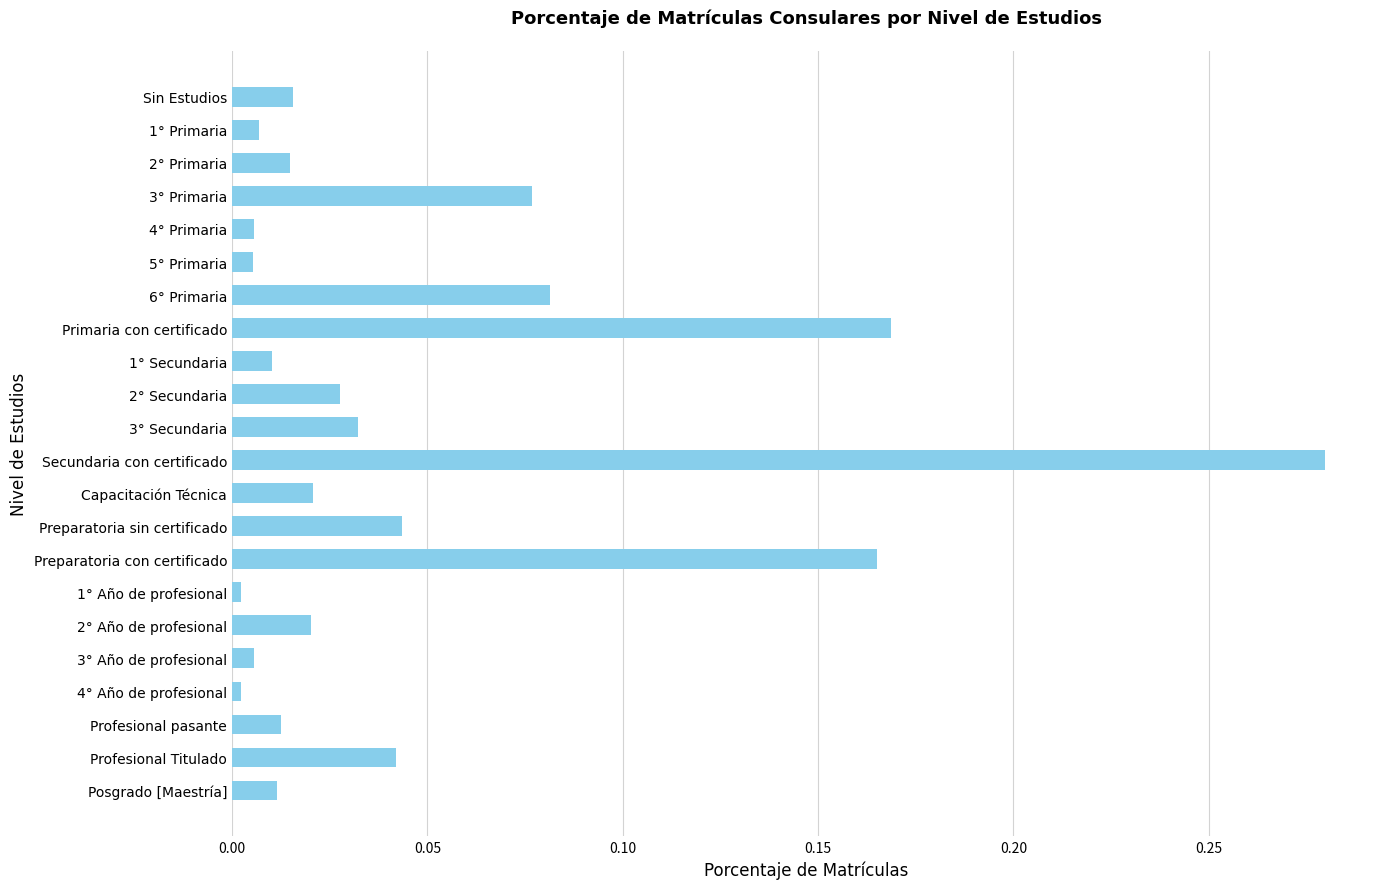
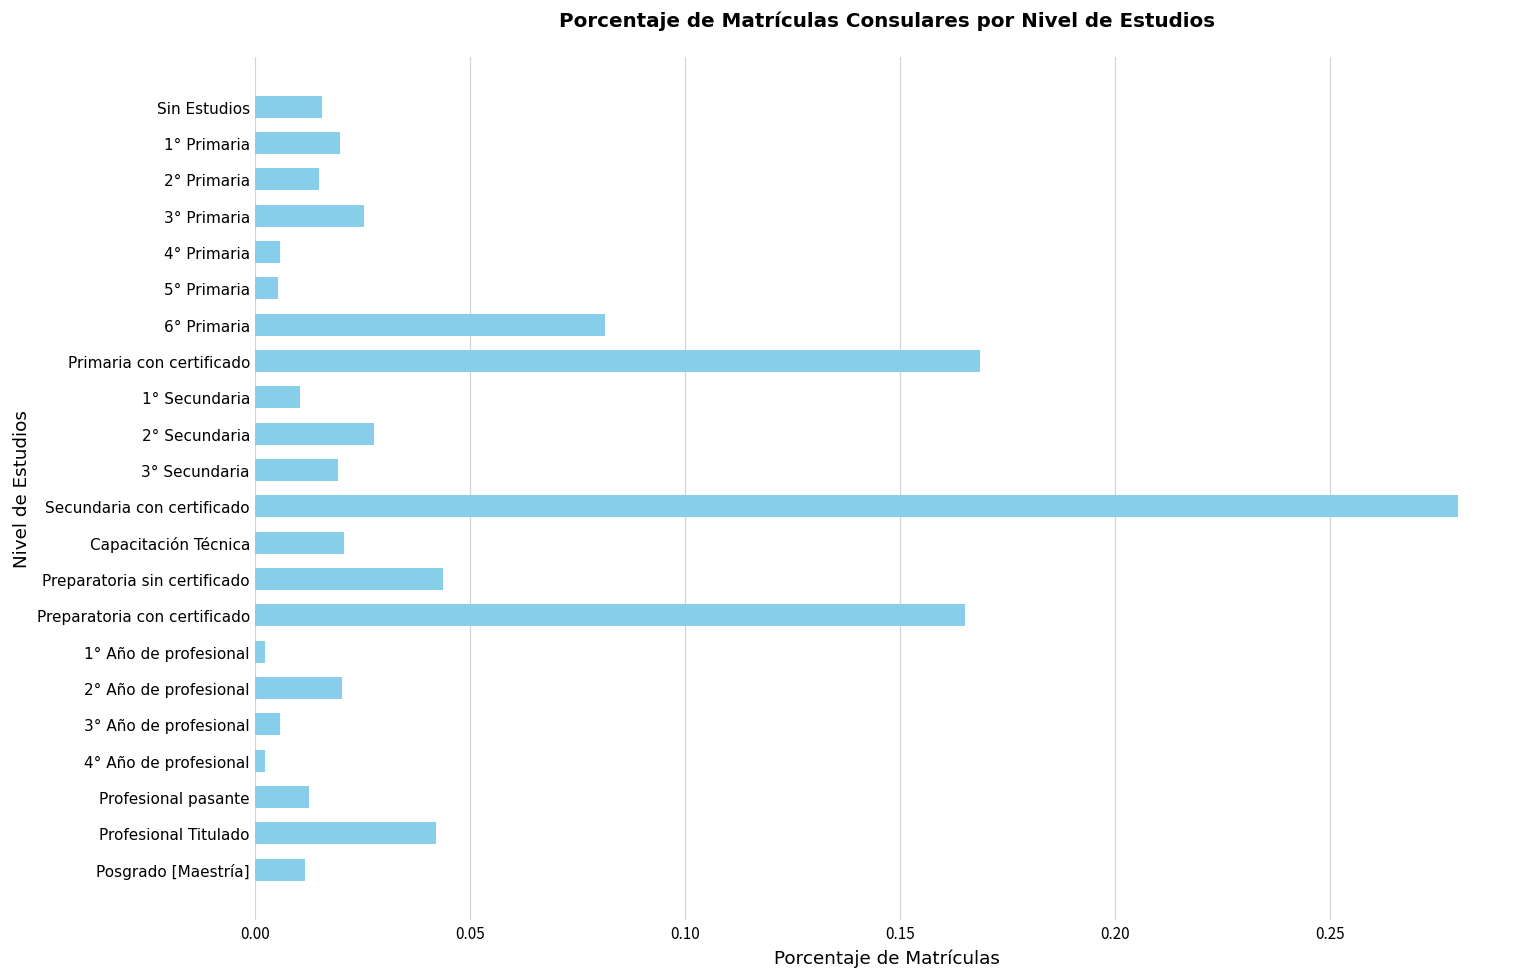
1° Primaria: 0.007 -> 0.020
3° Primaria: 0.077 -> 0.025
3° Secundaria: 0.032 -> 0.019
